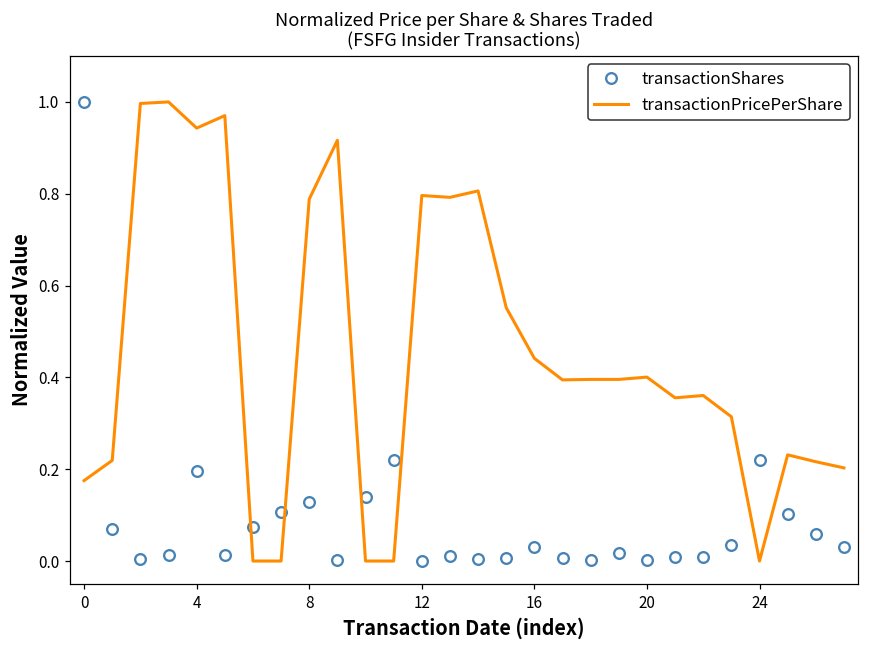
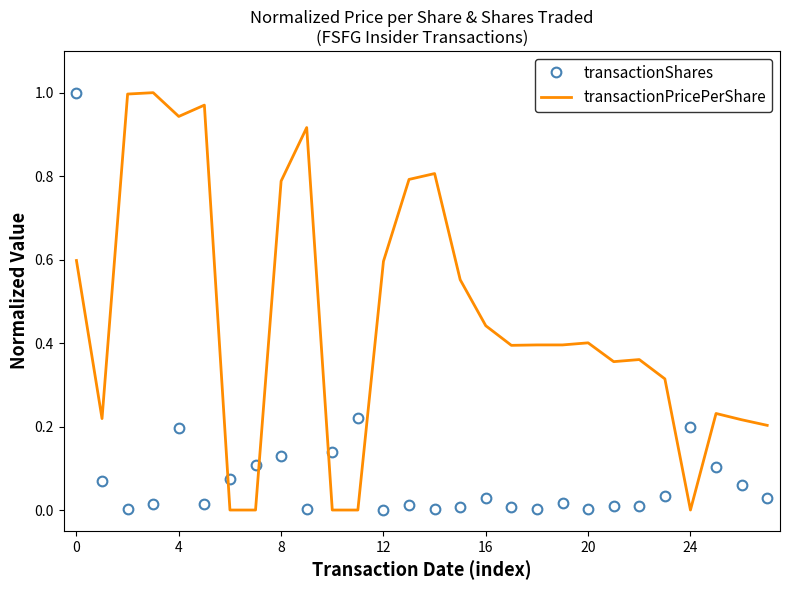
transactionPricePerShare, 0: 0.18 -> 0.60
transactionPricePerShare, 12: 0.80 -> 0.60
transactionShares, 24: 0.22 -> 0.20
